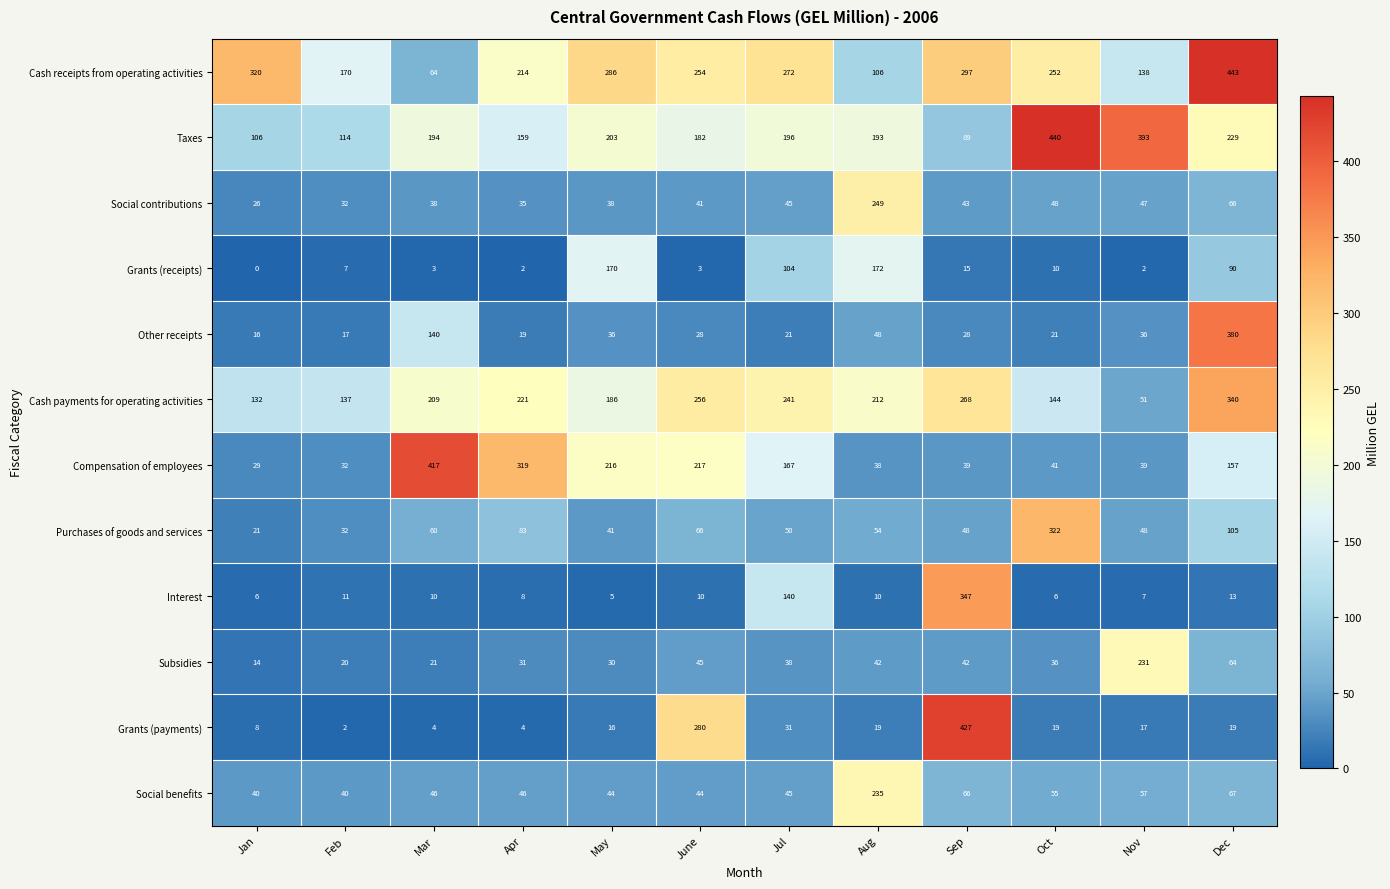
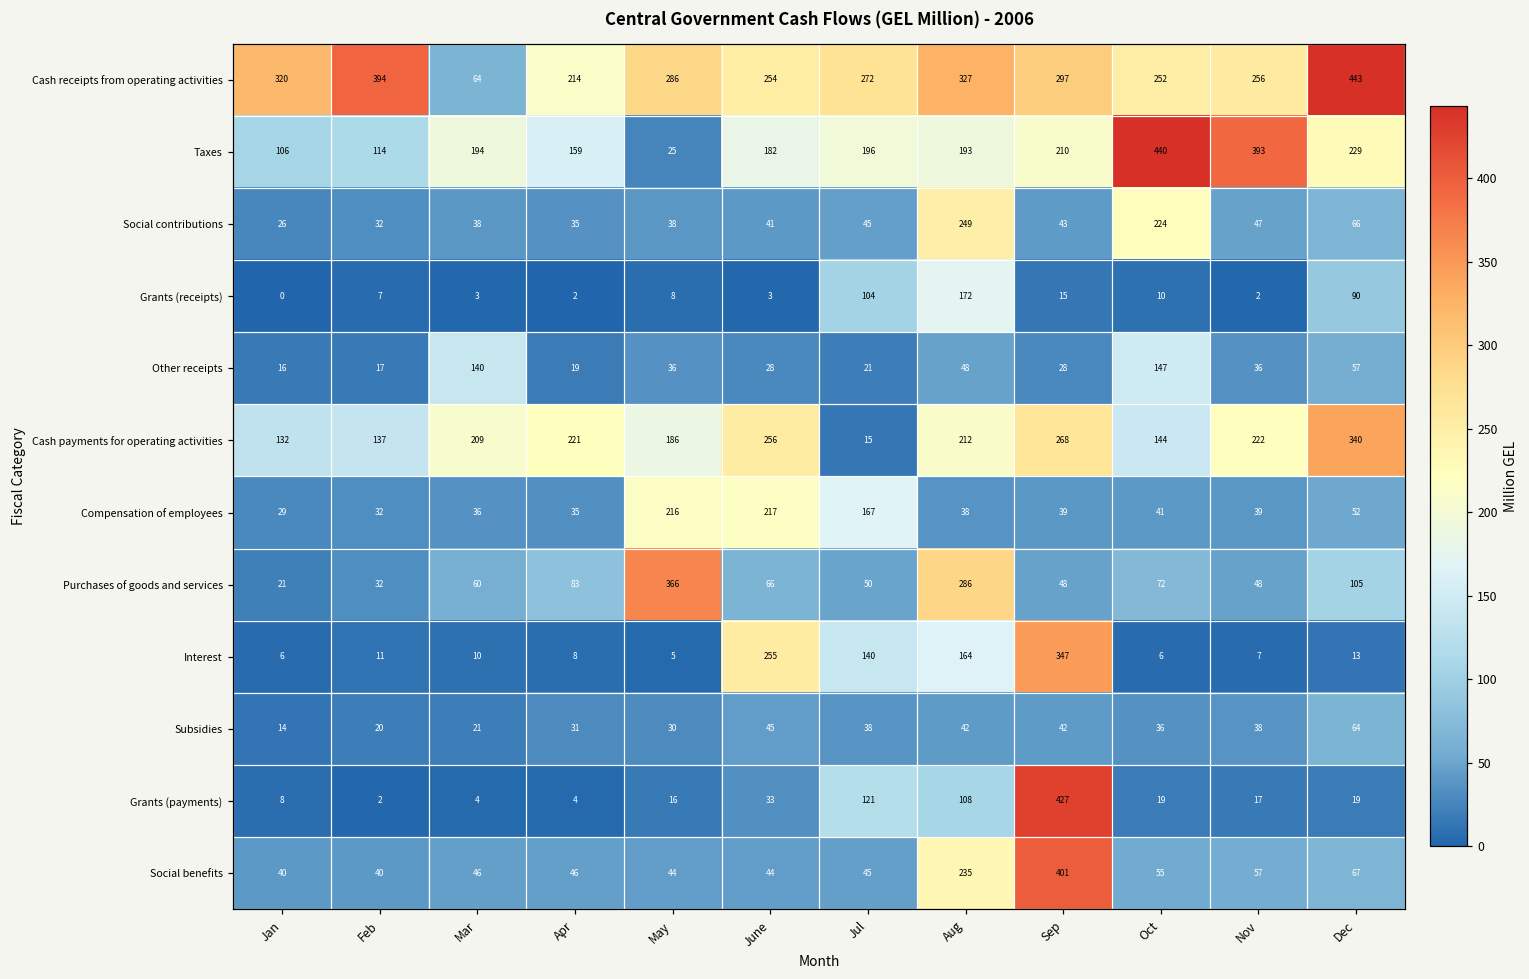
Cash receipts from operating activities, Feb: 170 -> 394
Cash receipts from operating activities, Aug: 106 -> 327
Cash receipts from operating activities, Nov: 138 -> 256
Taxes, May: 203 -> 25
Taxes, Sep: 89 -> 210
Social contributions, Oct: 48 -> 224
Grants (receipts), May: 170 -> 8
Other receipts, Oct: 21 -> 147
Other receipts, Dec: 380 -> 57
Cash payments for operating activities, Jul: 241 -> 15
Cash payments for operating activities, Nov: 51 -> 222
Compensation of employees, Mar: 417 -> 36
Compensation of employees, Apr: 319 -> 35
Compensation of employees, Dec: 157 -> 52
Purchases of goods and services, May: 41 -> 366
Purchases of goods and services, Aug: 54 -> 286
Purchases of goods and services, Oct: 322 -> 72
Interest, June: 10 -> 255
Interest, Aug: 10 -> 164
Subsidies, Nov: 231 -> 38
Grants (payments), June: 280 -> 33
Grants (payments), Jul: 31 -> 121
Grants (payments), Aug: 19 -> 108
Social benefits, Sep: 66 -> 401
